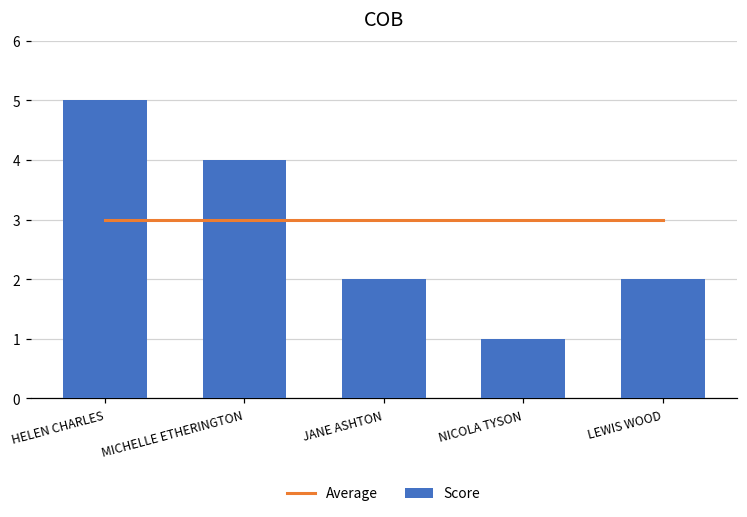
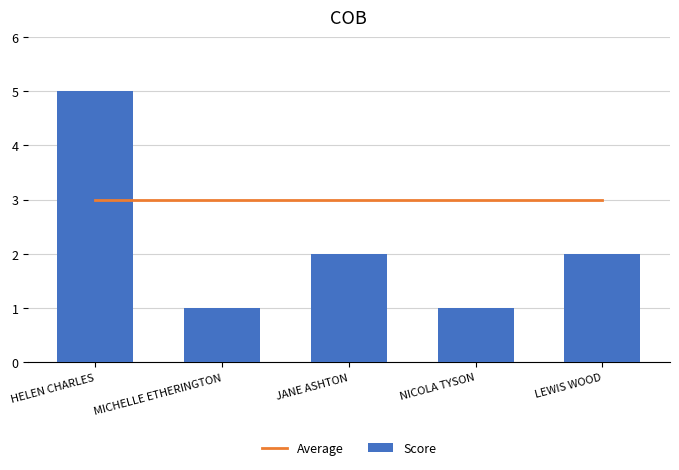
Score, MICHELLE ETHERINGTON: 4 -> 1
